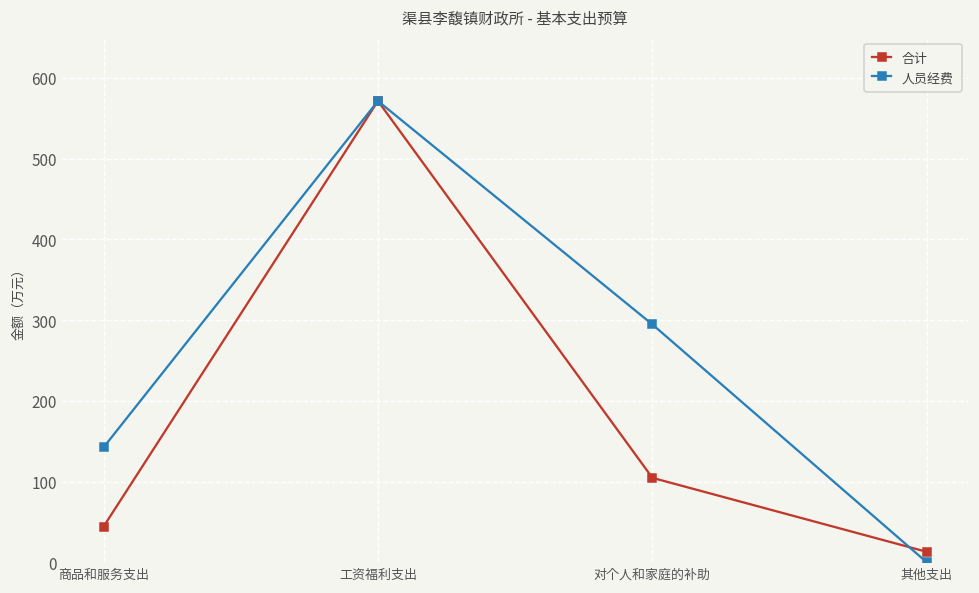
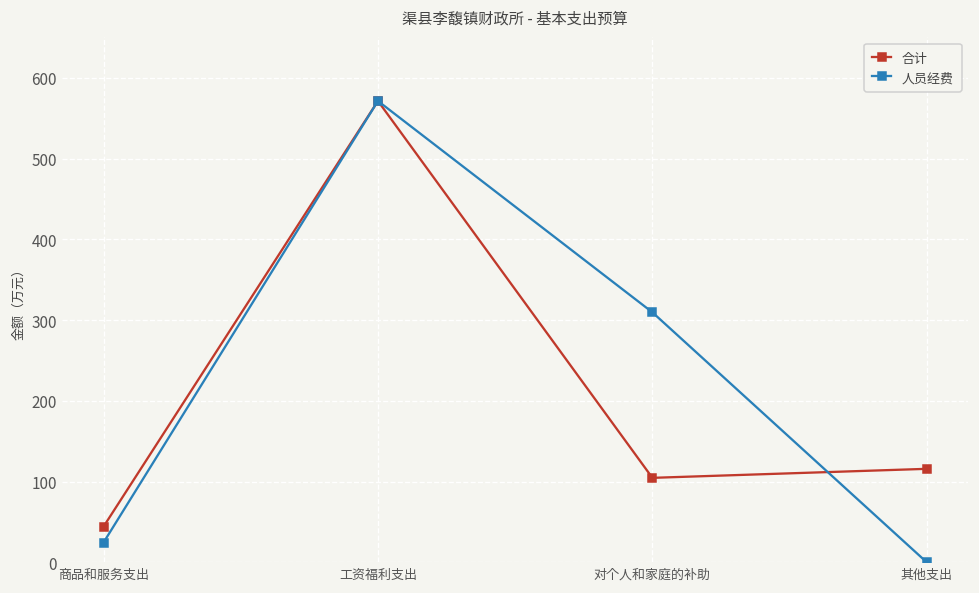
人员经费, 商品和服务支出: 140 -> 20
人员经费, 对个人和家庭的补助: 290 -> 310
合计, 其他支出: 10 -> 120
